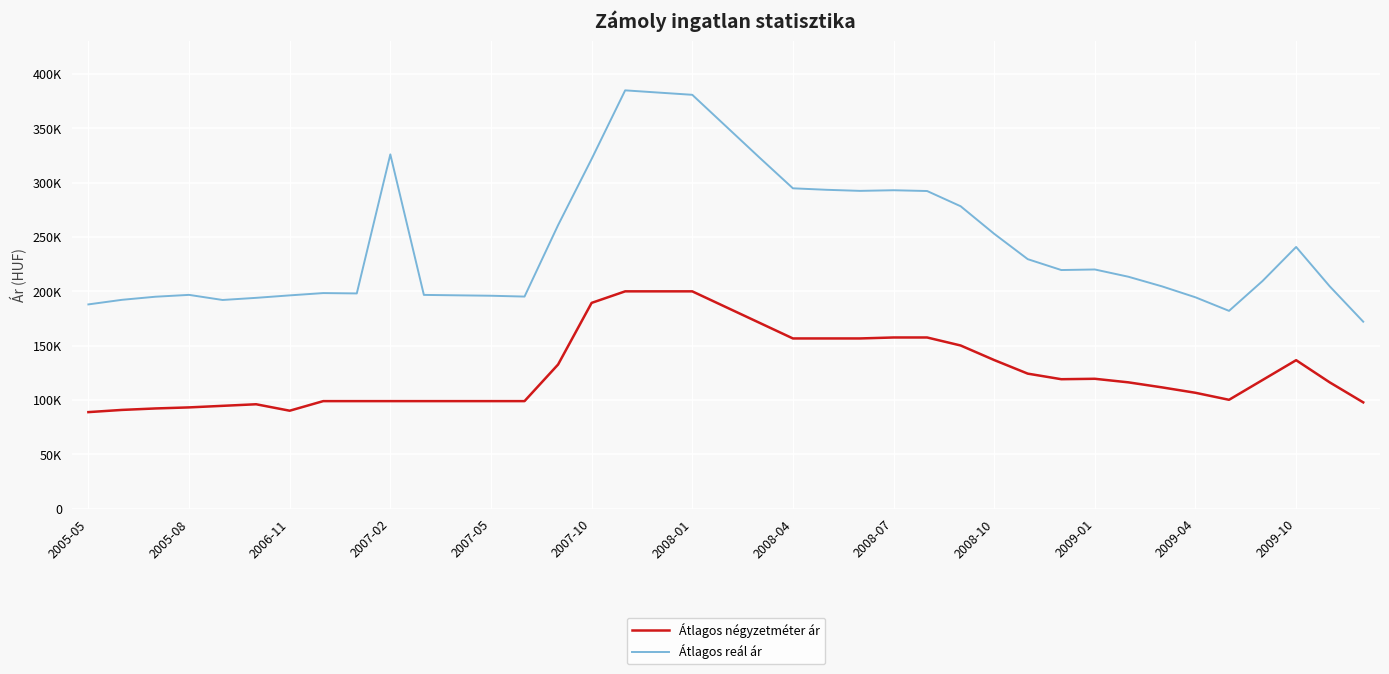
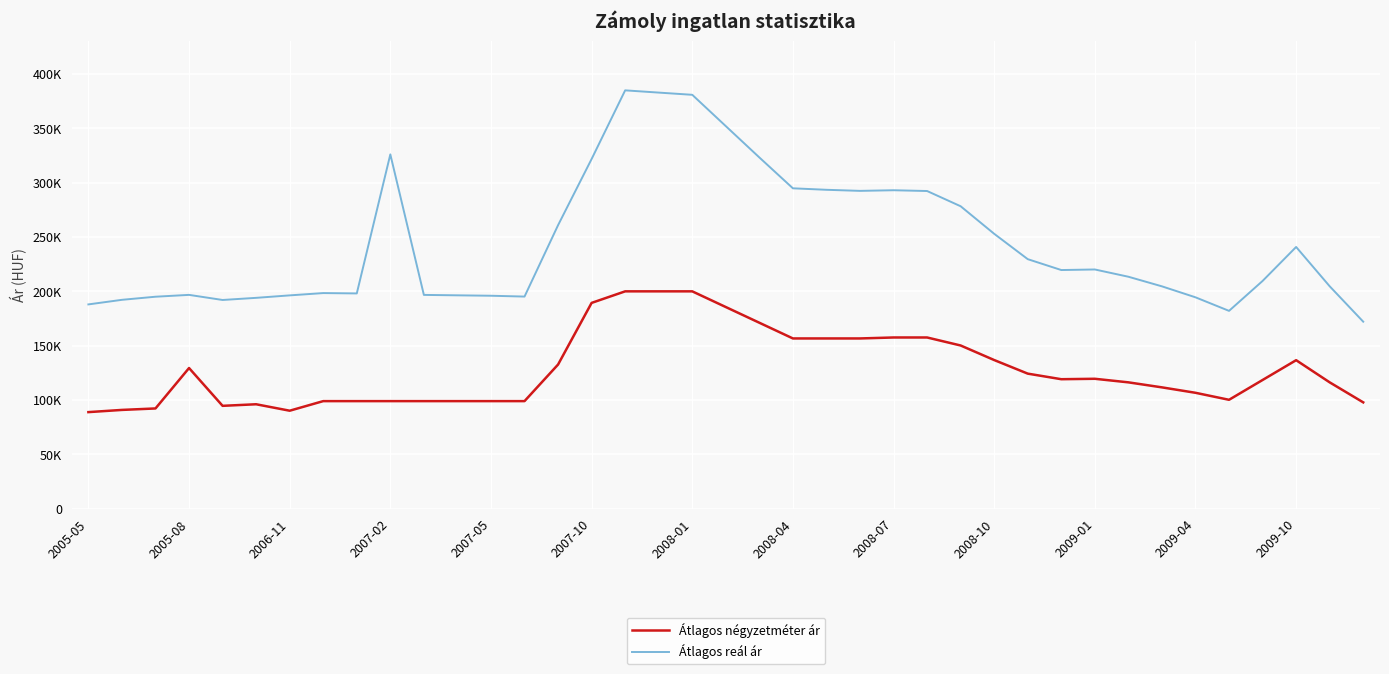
Átlagos négyzetméter ár, 2005-08: 93000 -> 129000
